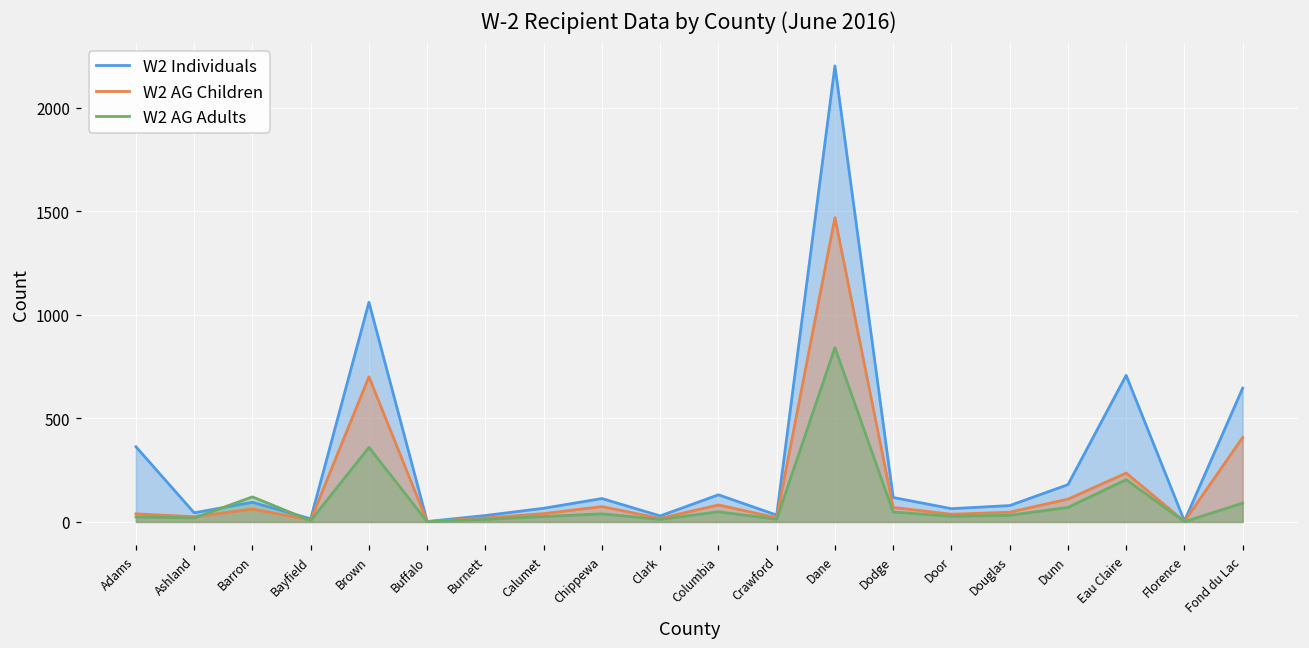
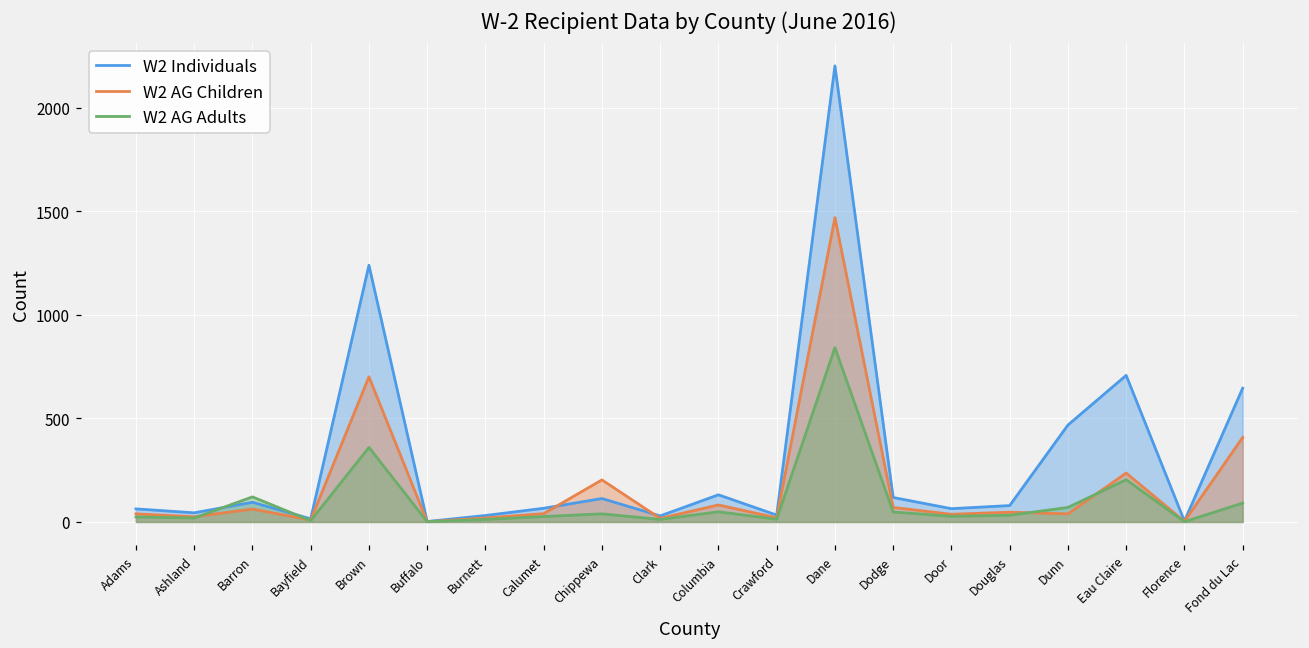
W2 Individuals, Adams: 360 -> 60
W2 Individuals, Brown: 1060 -> 1240
W2 AG Children, Chippewa: 70 -> 200
W2 Individuals, Dunn: 180 -> 470
W2 AG Children, Dunn: 110 -> 40
